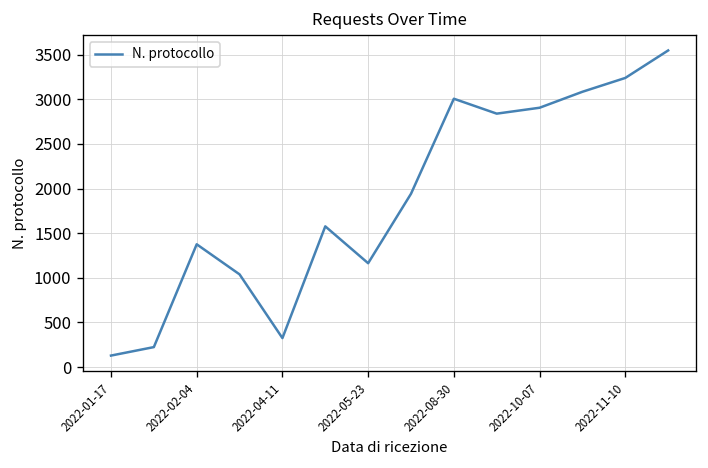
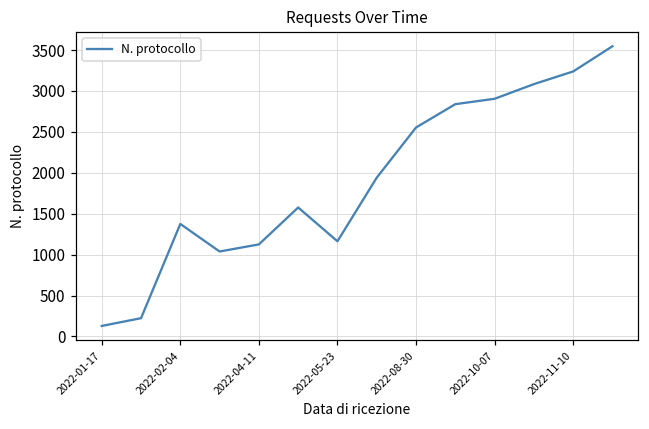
2022-04-11: 300 -> 1100
2022-08-30: 3000 -> 2600
